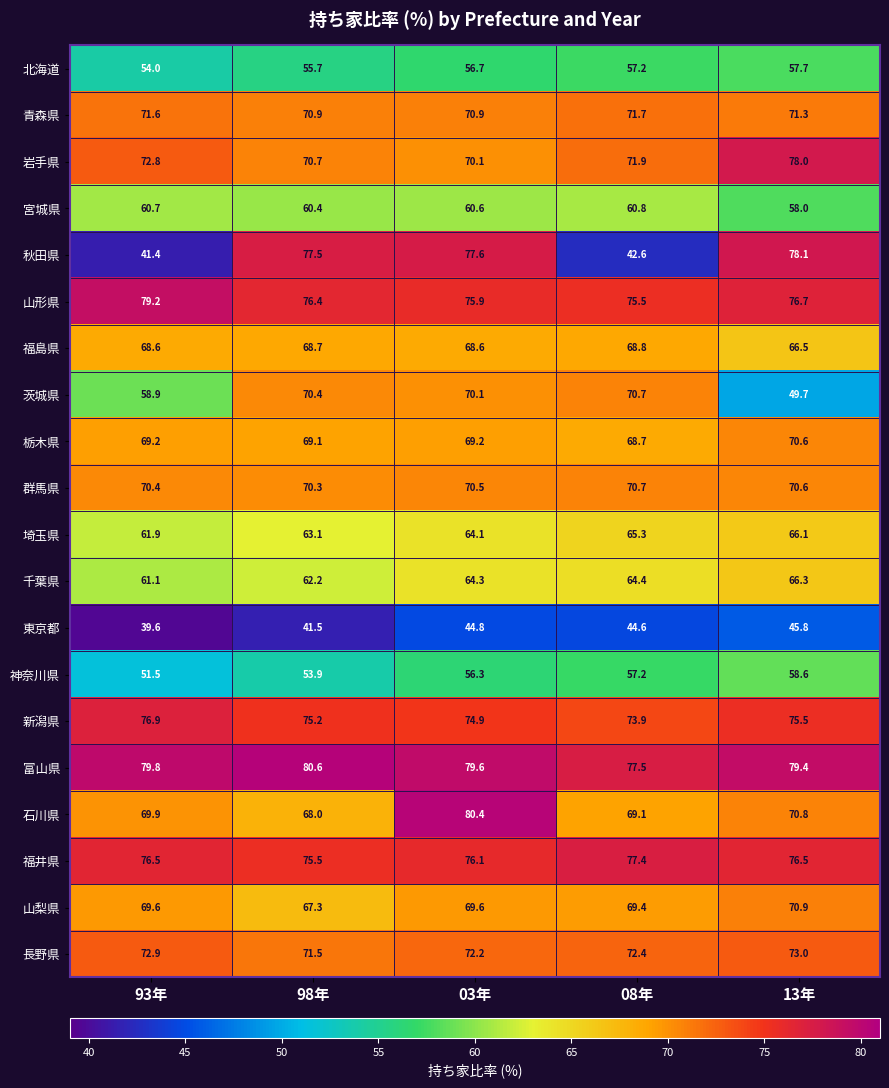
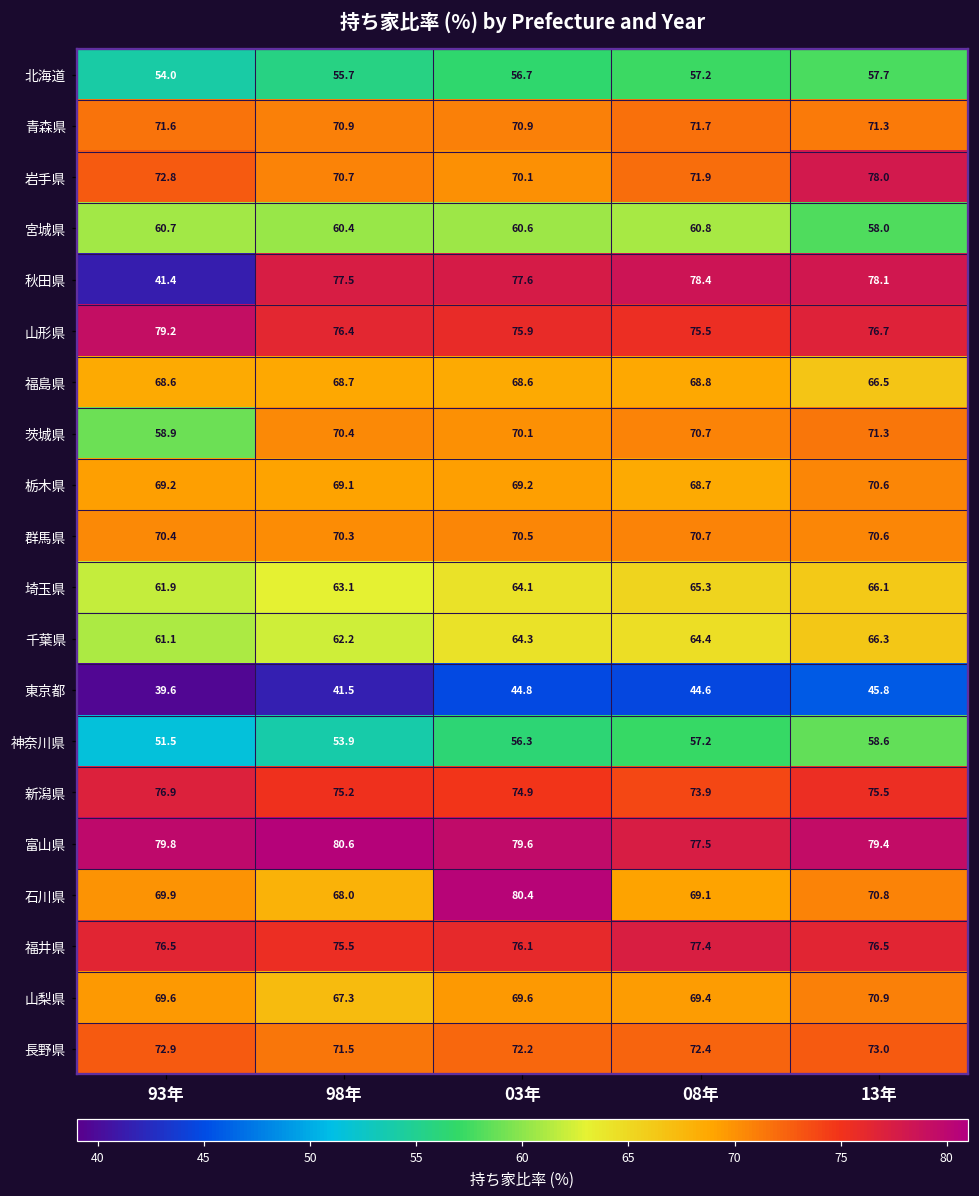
秋田県, 08年: 42.6 -> 78.4
茨城県, 13年: 49.7 -> 71.3
